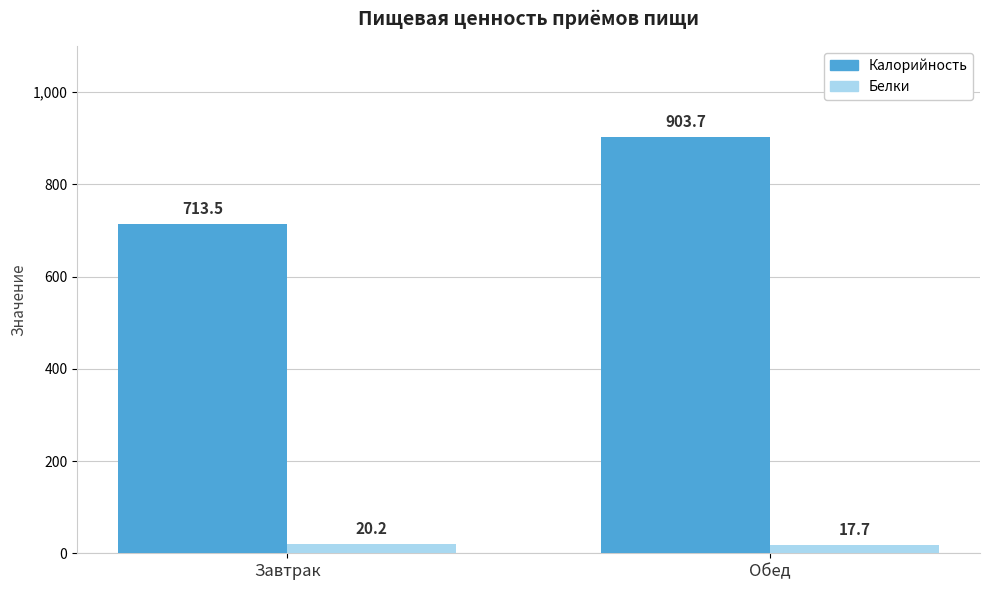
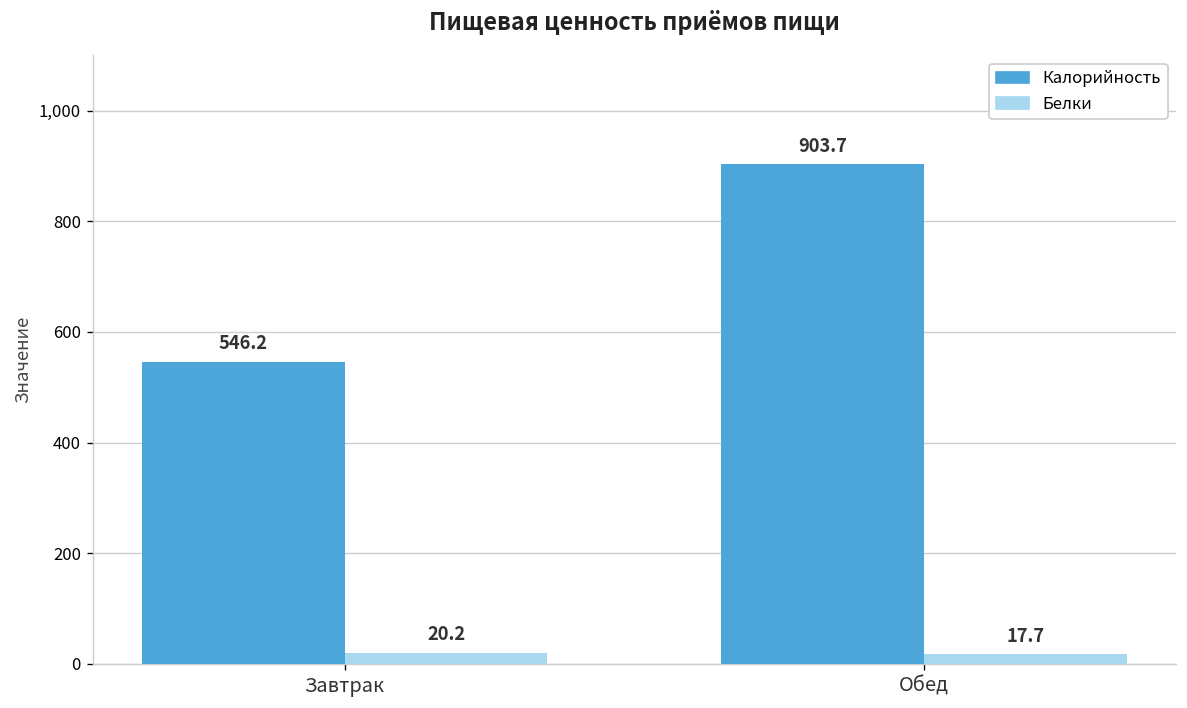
Калорийность, Завтрак: 713.5 -> 546.2
